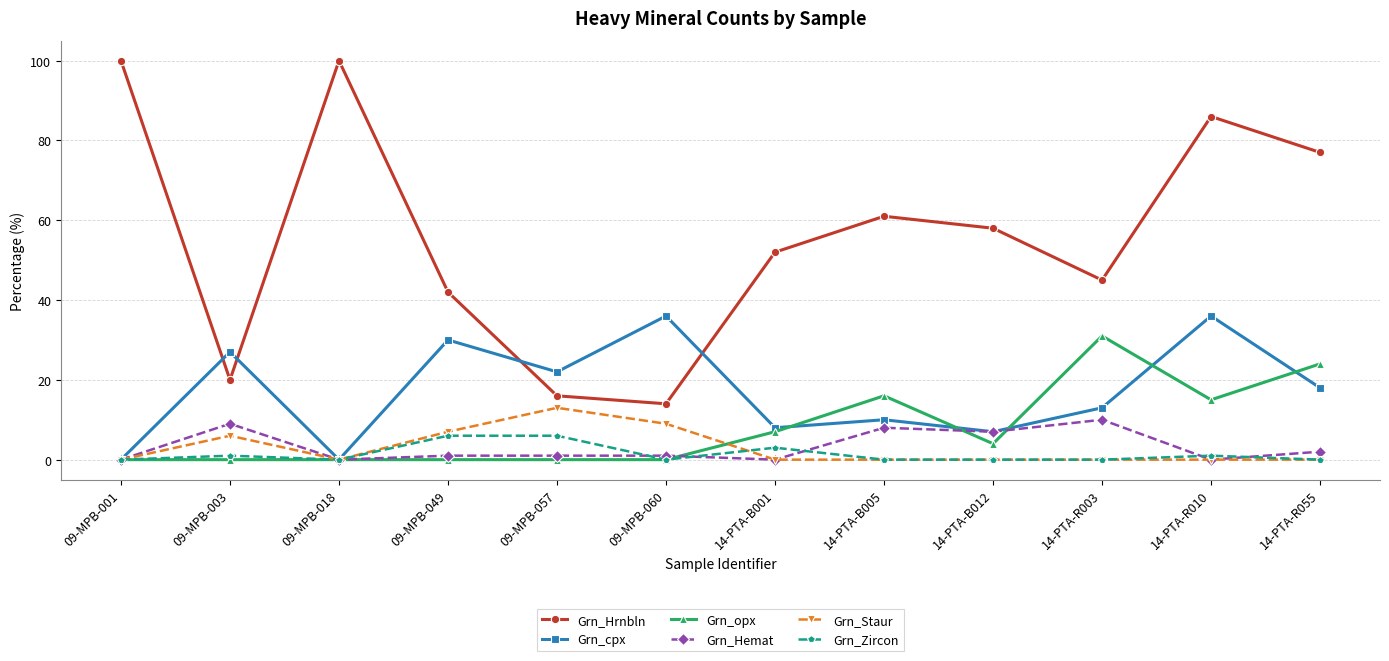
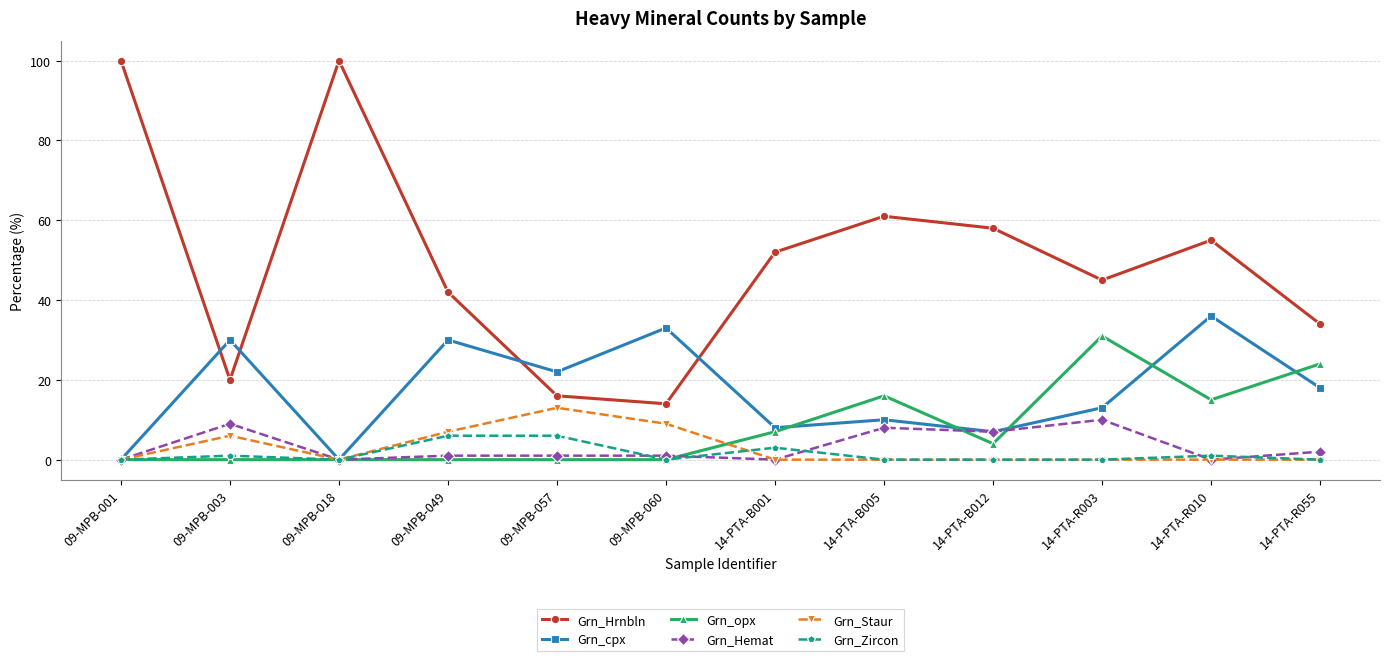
Grn_cpx, 09-MPB-003: 27 -> 30
Grn_cpx, 09-MPB-060: 36 -> 33
Grn_Hrnbln, 14-PTA-R010: 86 -> 55
Grn_Hrnbln, 14-PTA-R055: 77 -> 34
